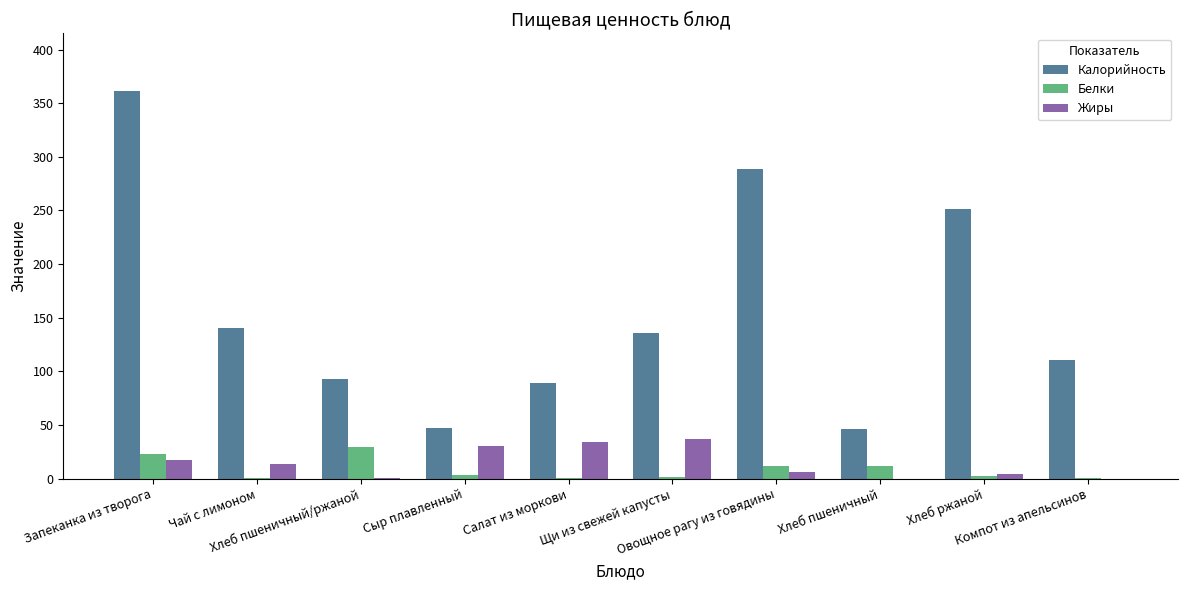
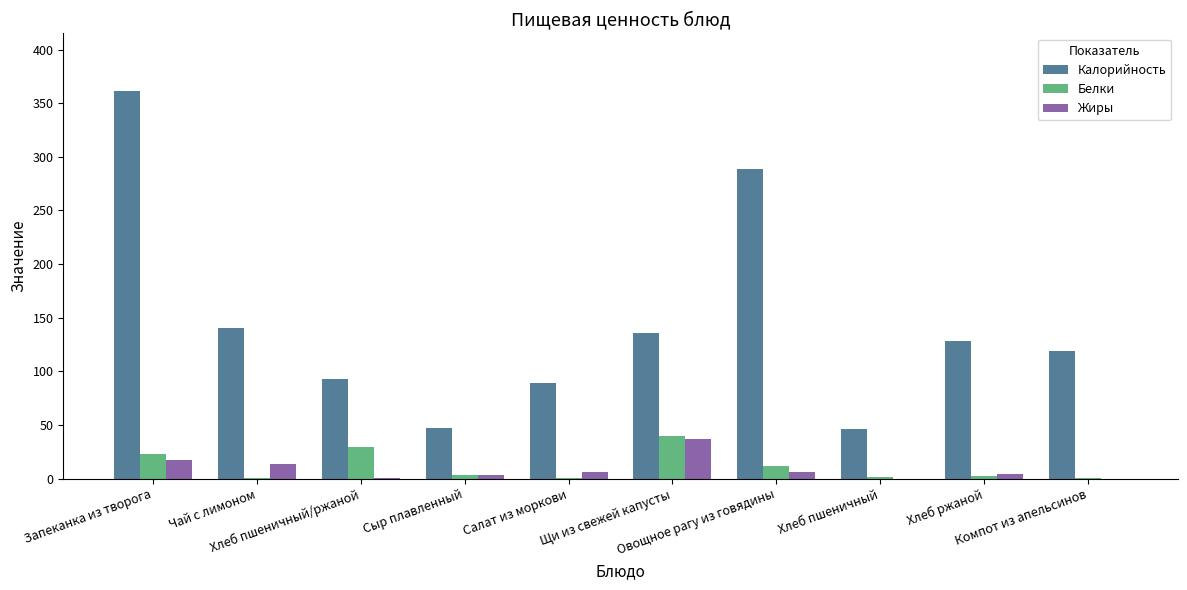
Жиры, Сыр плавленный: 30 -> 4
Жиры, Салат из моркови: 34 -> 6
Белки, Щи из свежей капусты: 2 -> 40
Белки, Хлеб пшеничный: 11 -> 2
Калорийность, Хлеб ржаной: 252 -> 128
Калорийность, Компот из апельсинов: 110 -> 119
